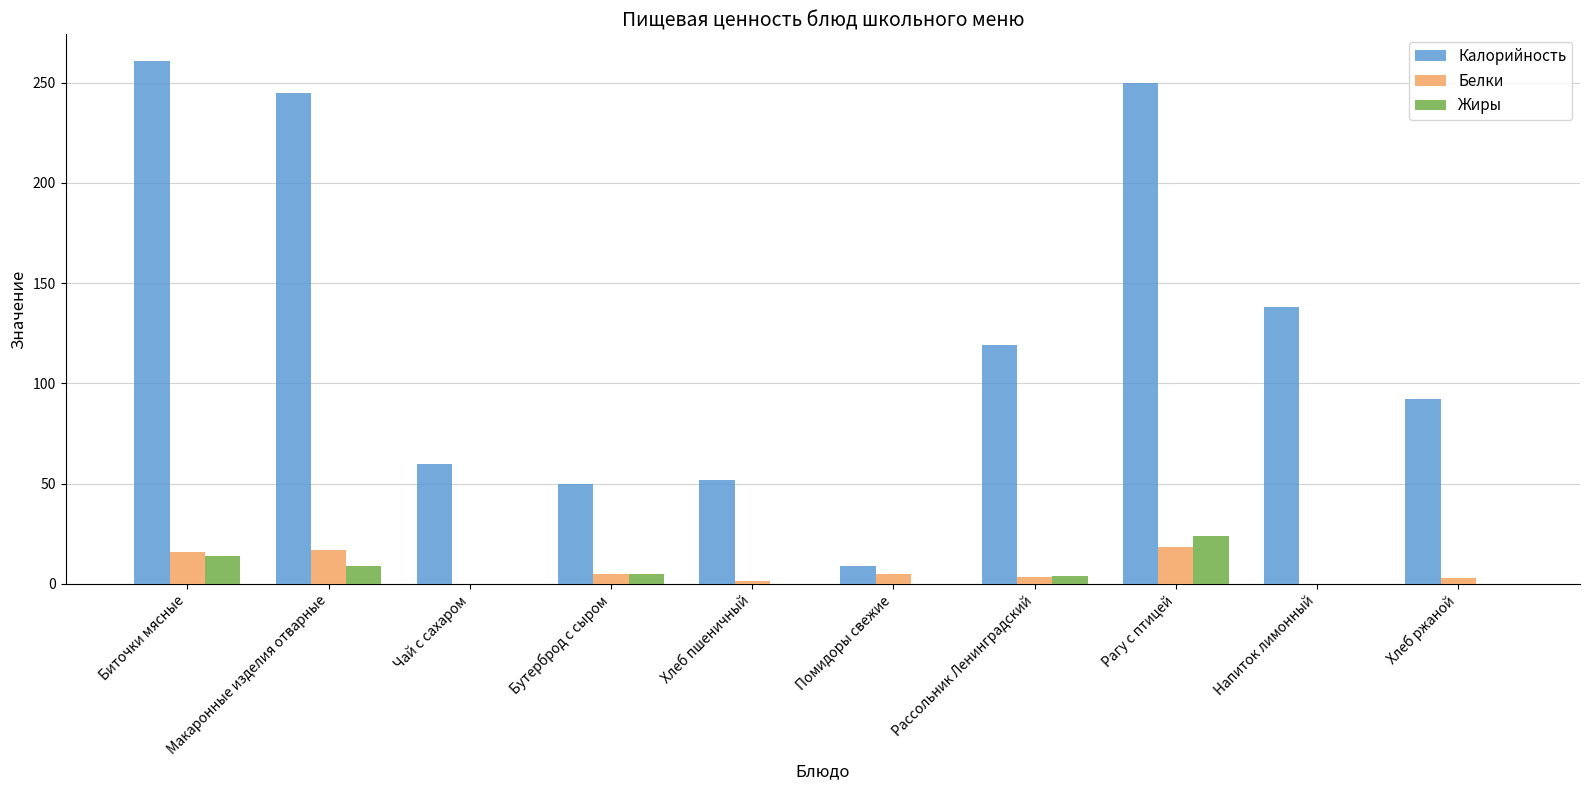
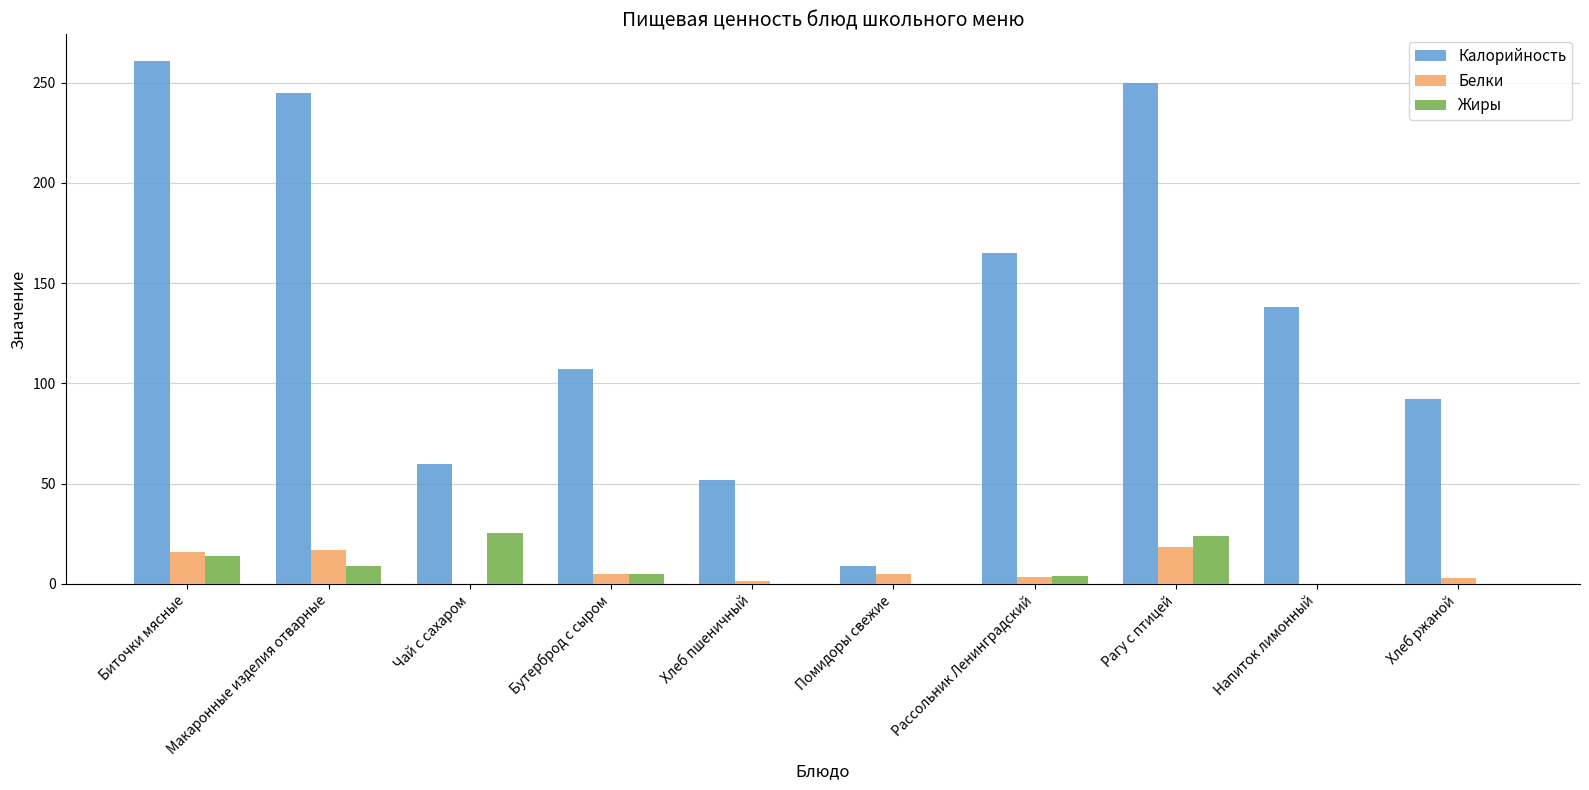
Жиры, Чай с сахаром: 0 -> 25
Калорийность, Бутерброд с сыром: 50 -> 107
Калорийность, Рассольник Ленинградский: 119 -> 165
